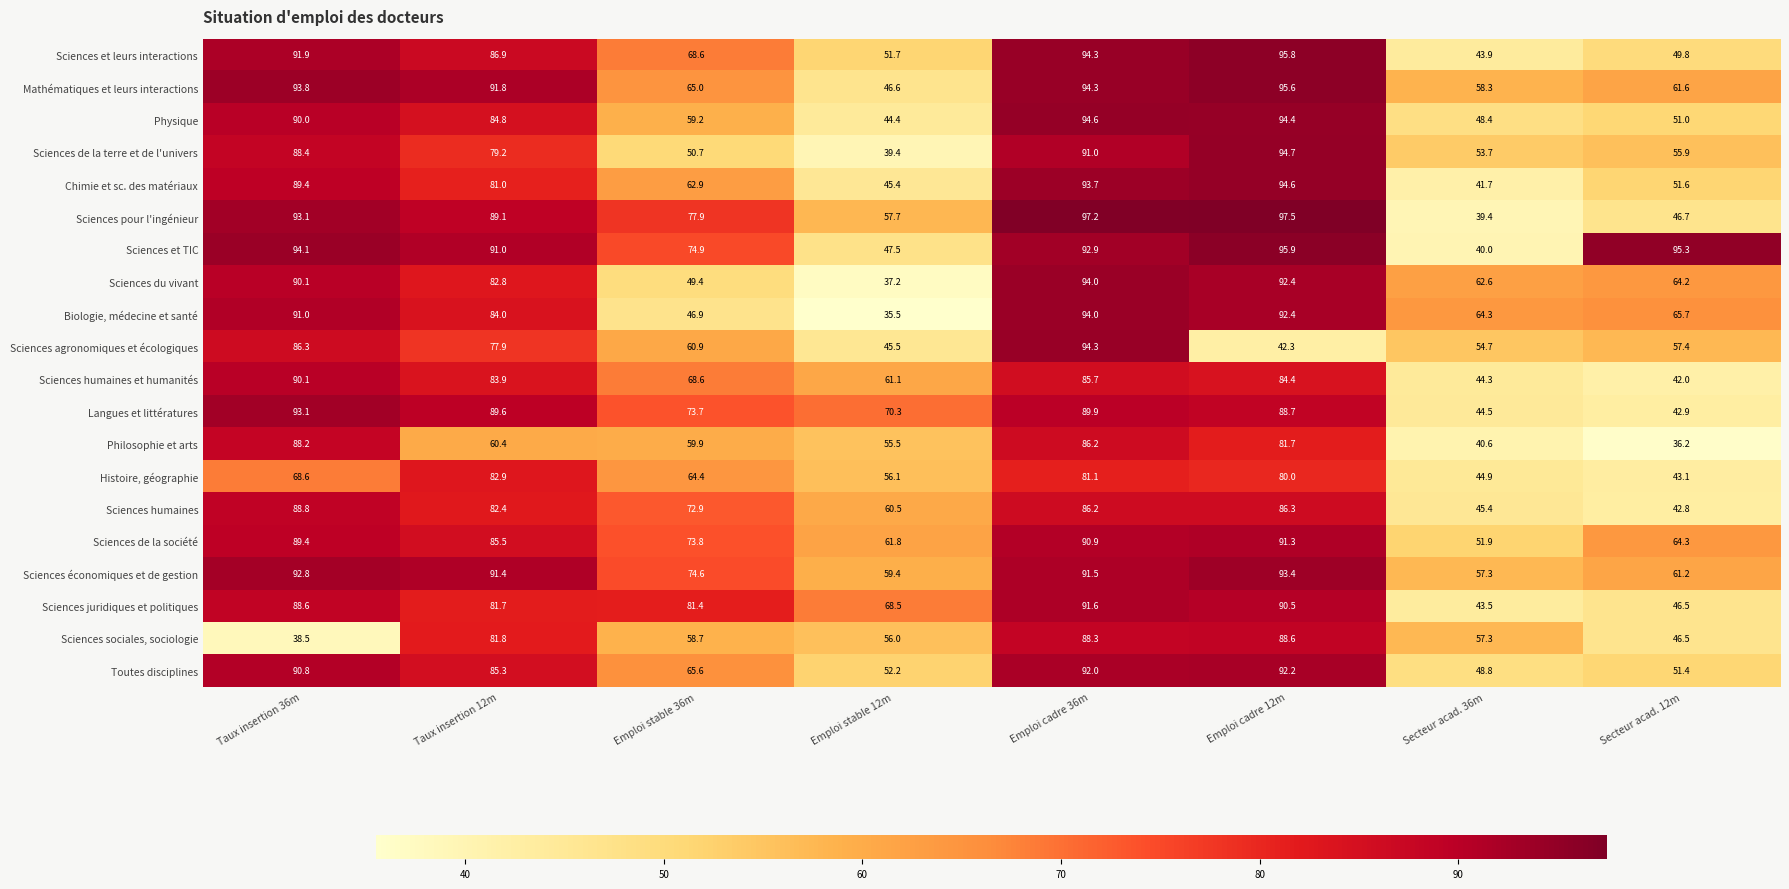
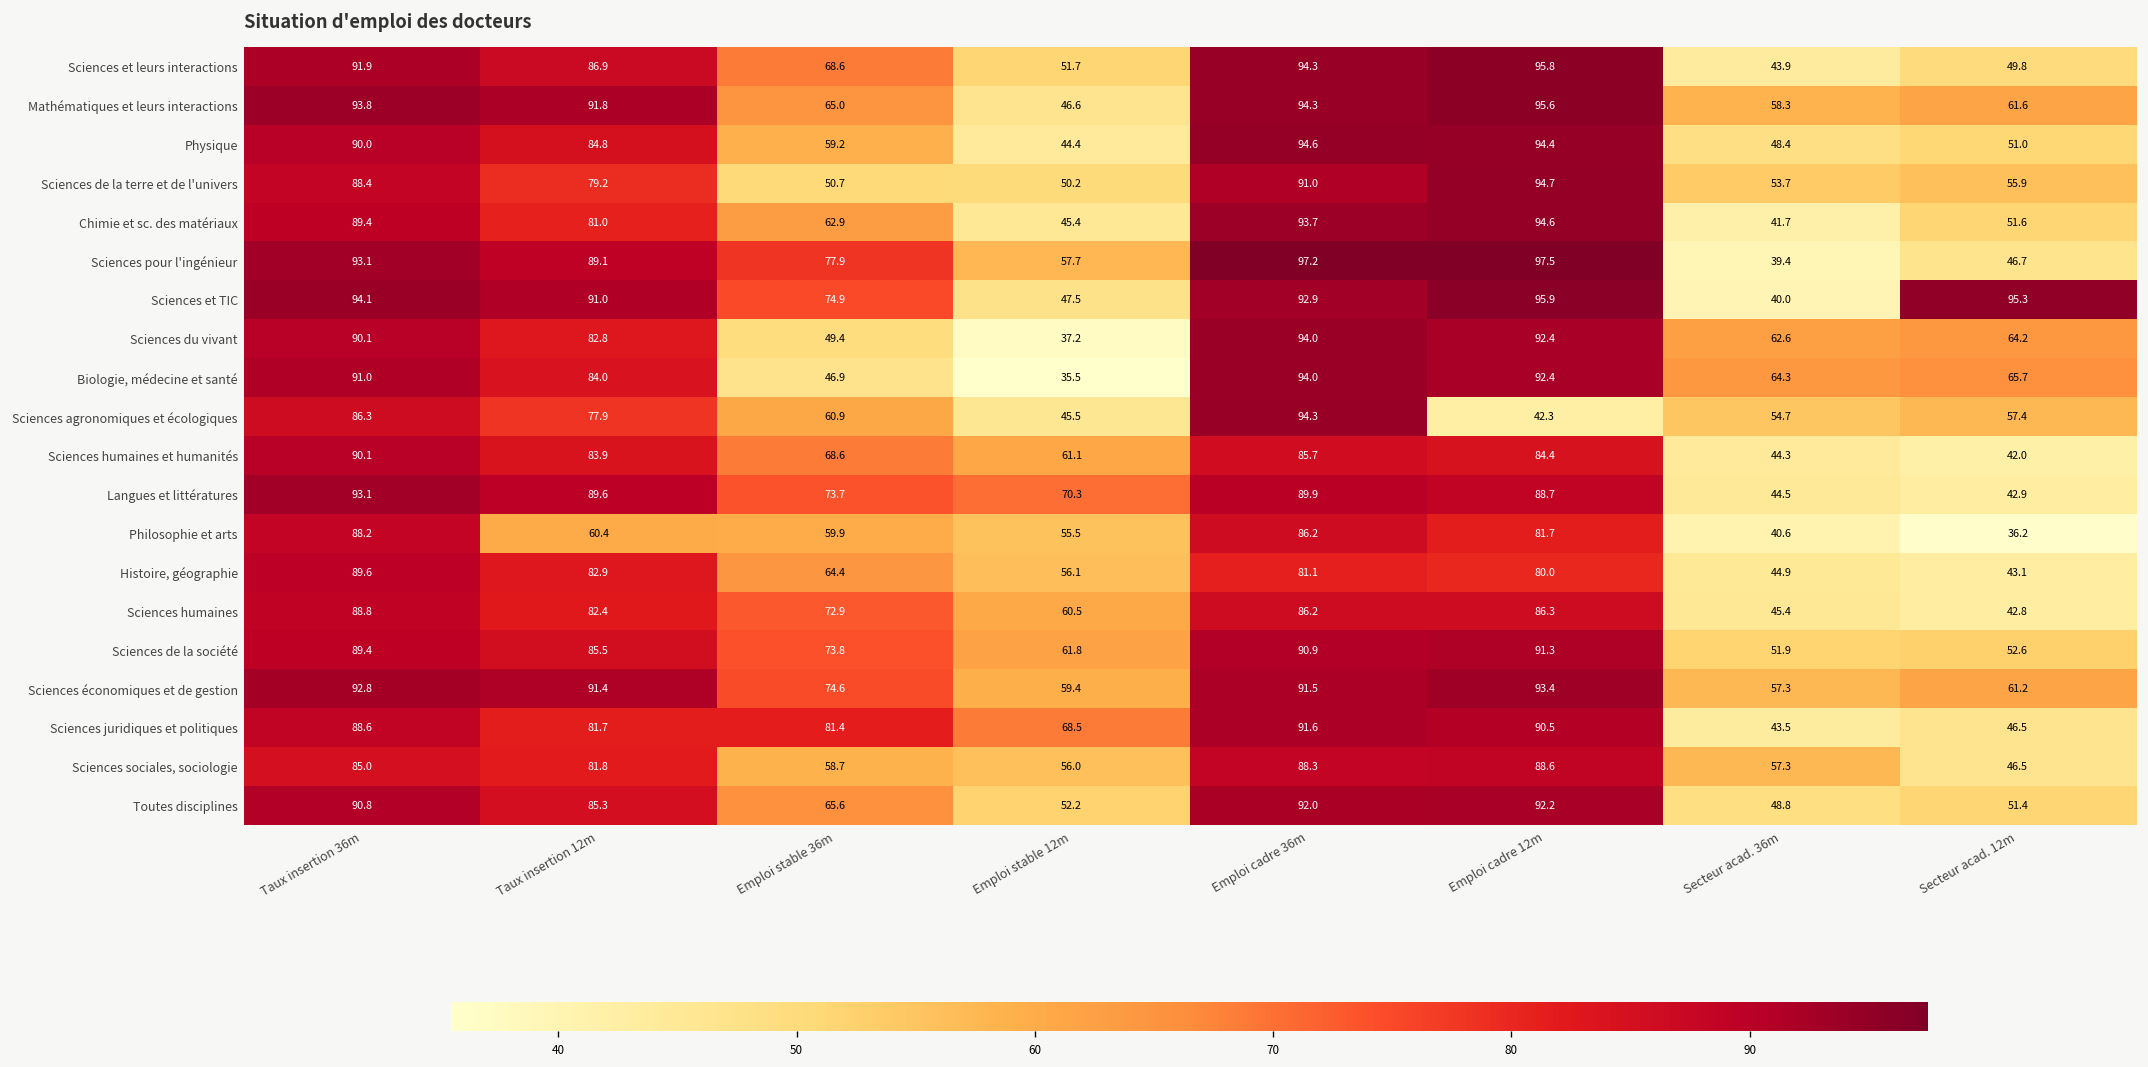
Sciences de la terre et de l'univers, Emploi stable 12m: 39.4 -> 50.2
Histoire, géographie, Taux insertion 36m: 68.6 -> 89.6
Sciences de la société, Secteur acad. 12m: 64.3 -> 52.6
Sciences sociales, sociologie, Taux insertion 36m: 38.5 -> 85.0
